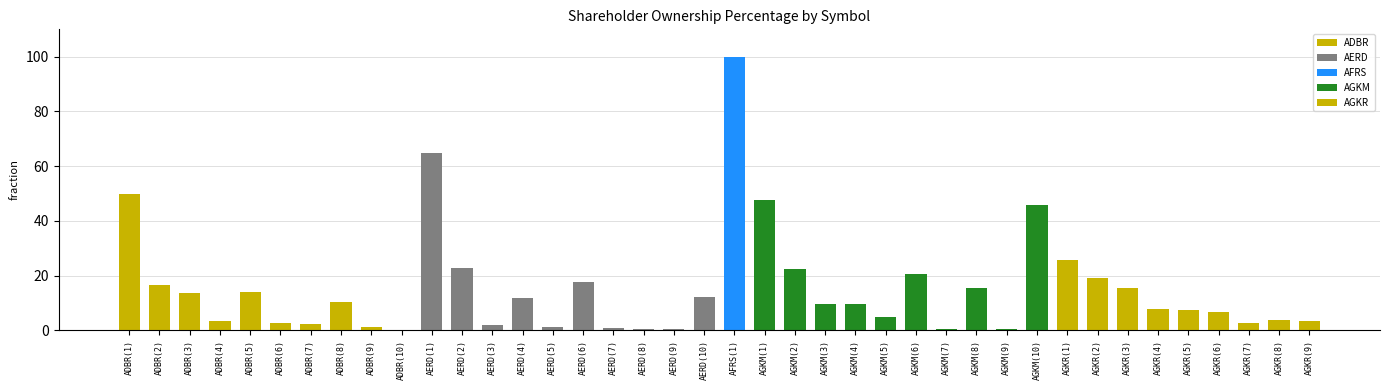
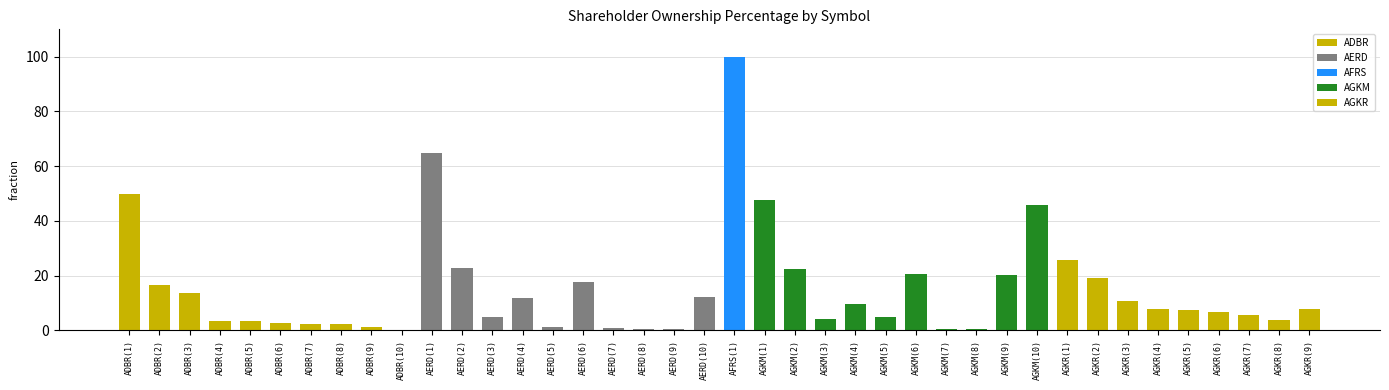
ADBR(5): 14 -> 3
ADBR(8): 10 -> 2
AERD(3): 2 -> 5
AGKM(3): 10 -> 4
AGKM(8): 16 -> 0
AGKM(9): 0 -> 20
AGKR(3): 15 -> 11
AGKR(7): 3 -> 6
AGKR(9): 4 -> 8
